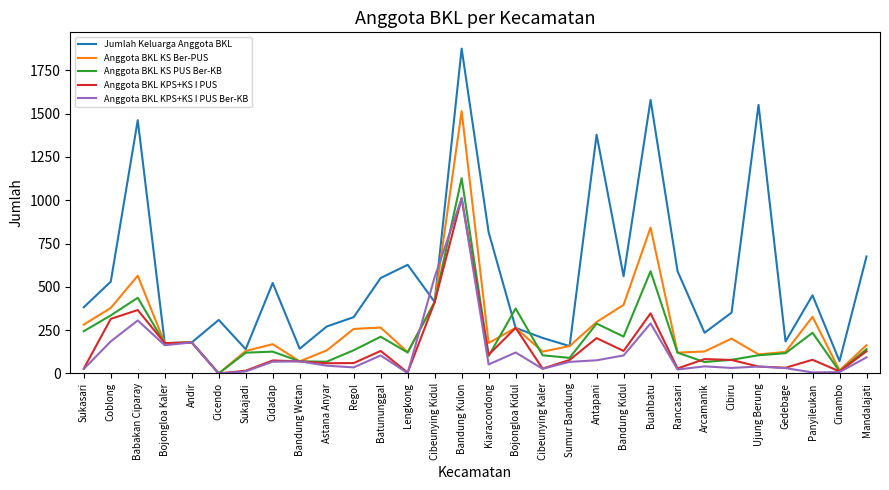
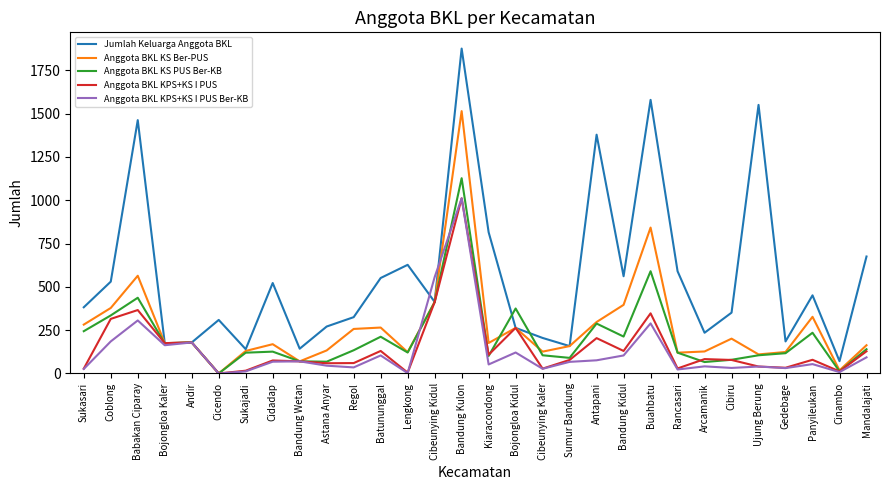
Anggota BKL KPS+KS I PUS Ber-KB, Panyileukan: 10 -> 50
